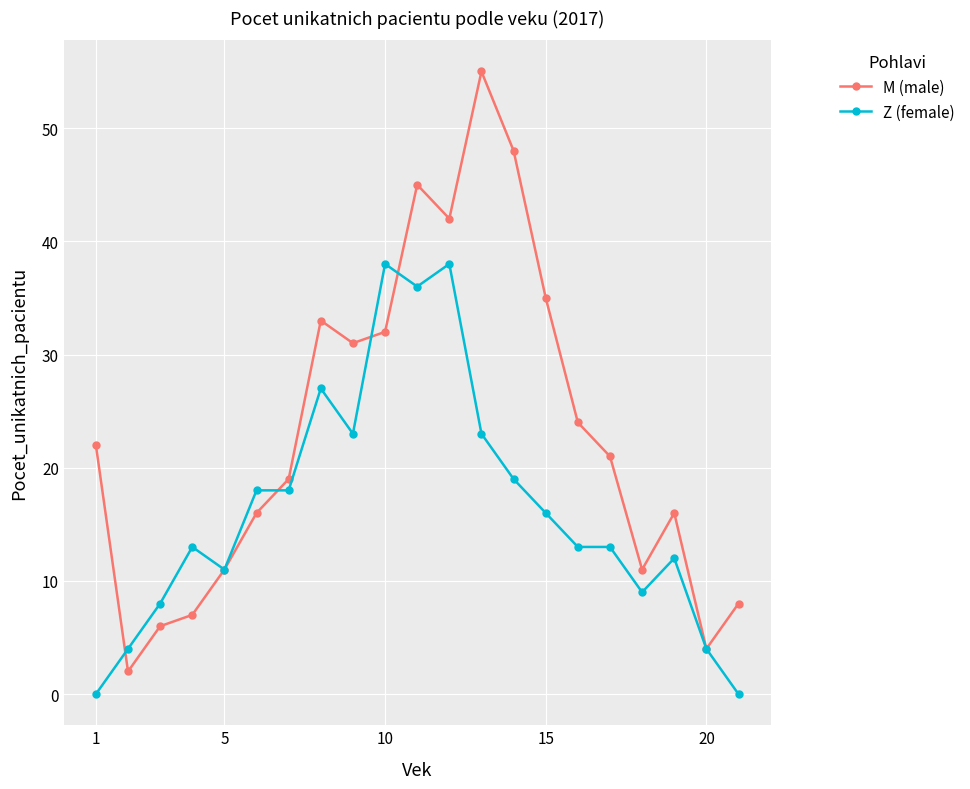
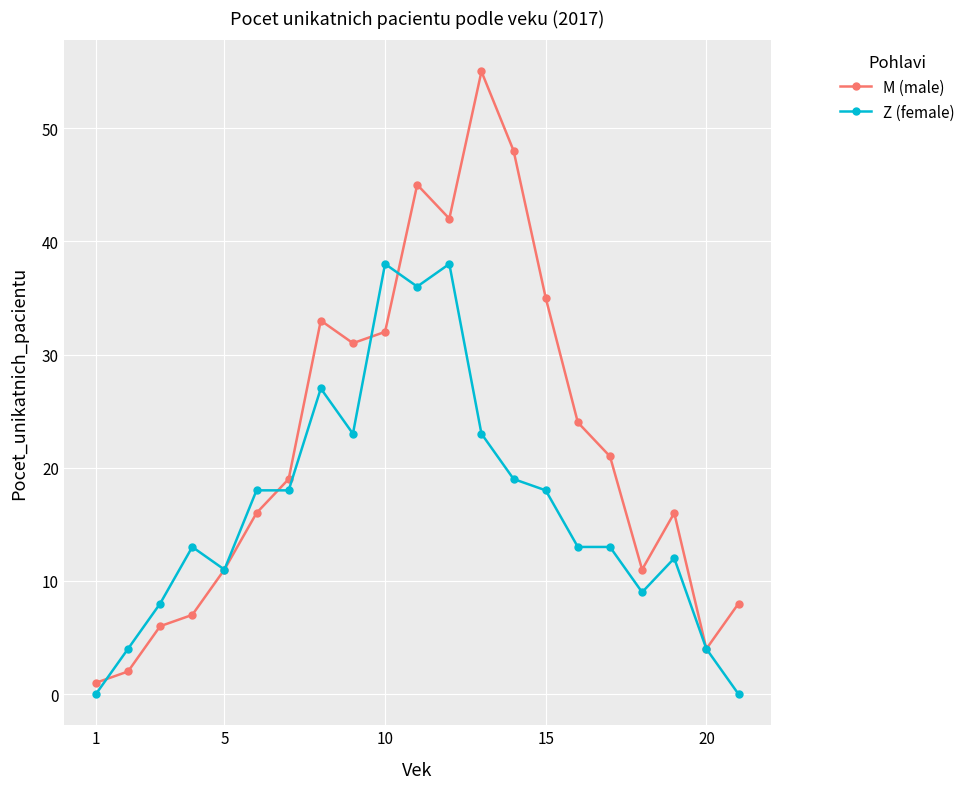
M (male), 1: 22 -> 1
Z (female), 15: 16 -> 18
